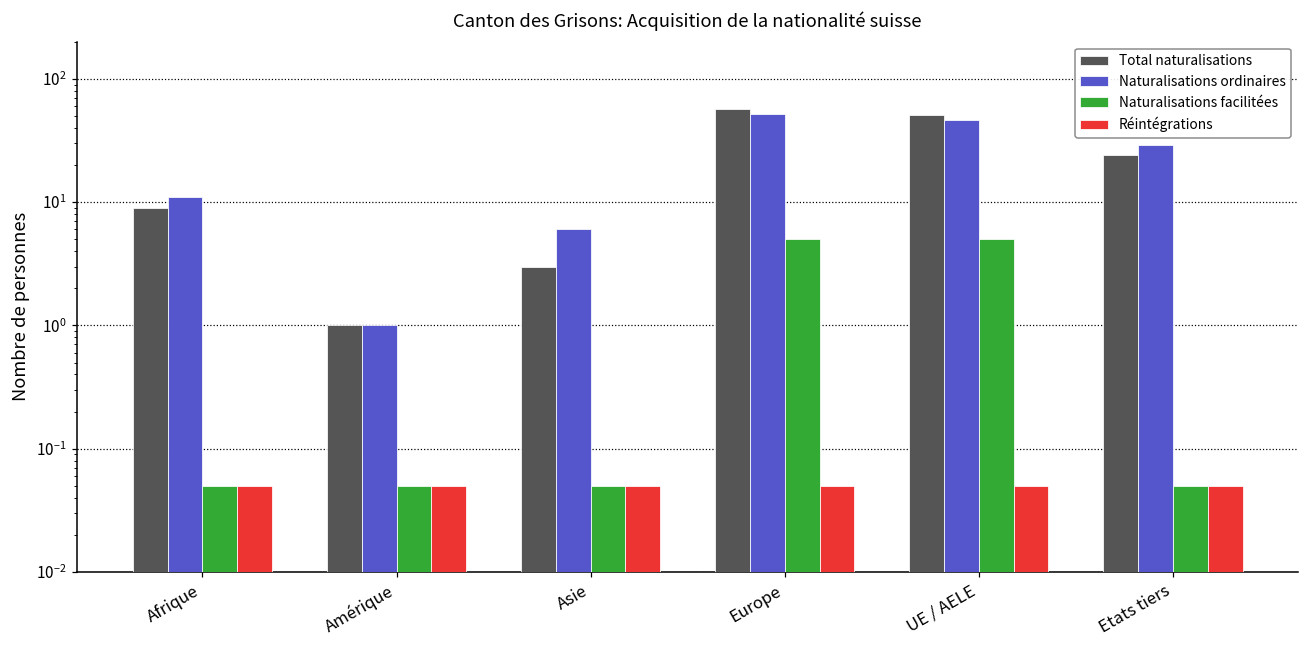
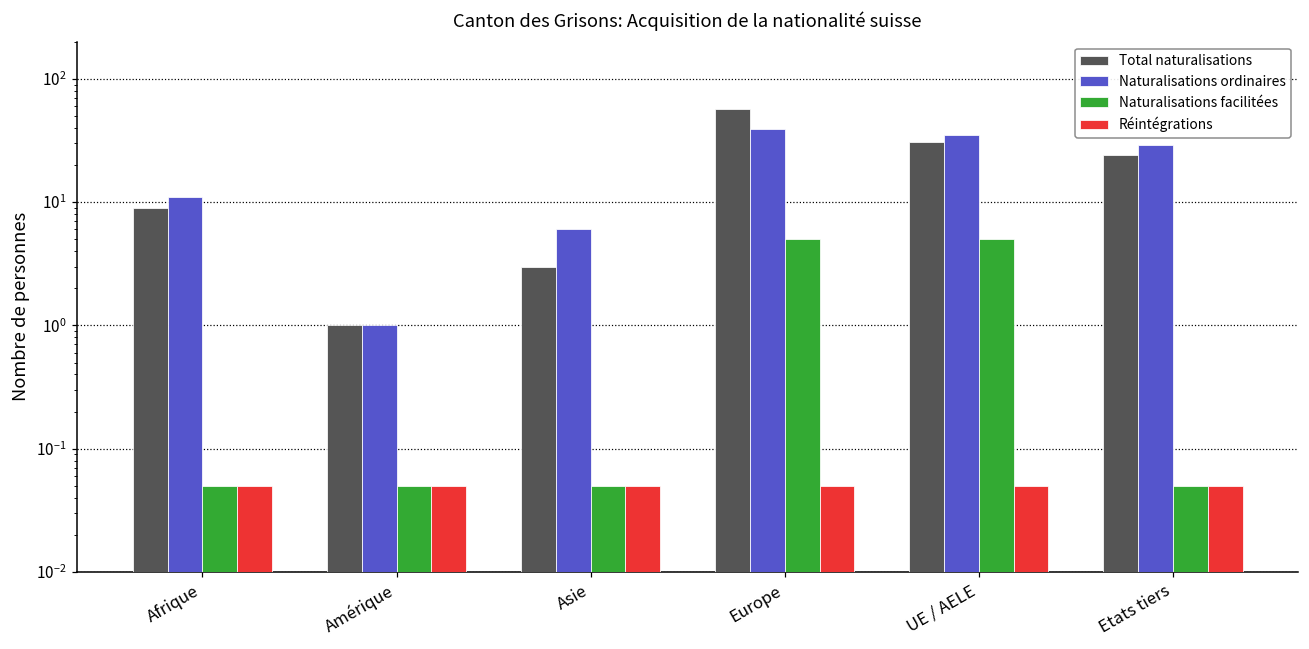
Naturalisations ordinaires, Europe: 50 -> 39
Total naturalisations, UE / AELE: 50 -> 31
Naturalisations ordinaires, UE / AELE: 46 -> 35
